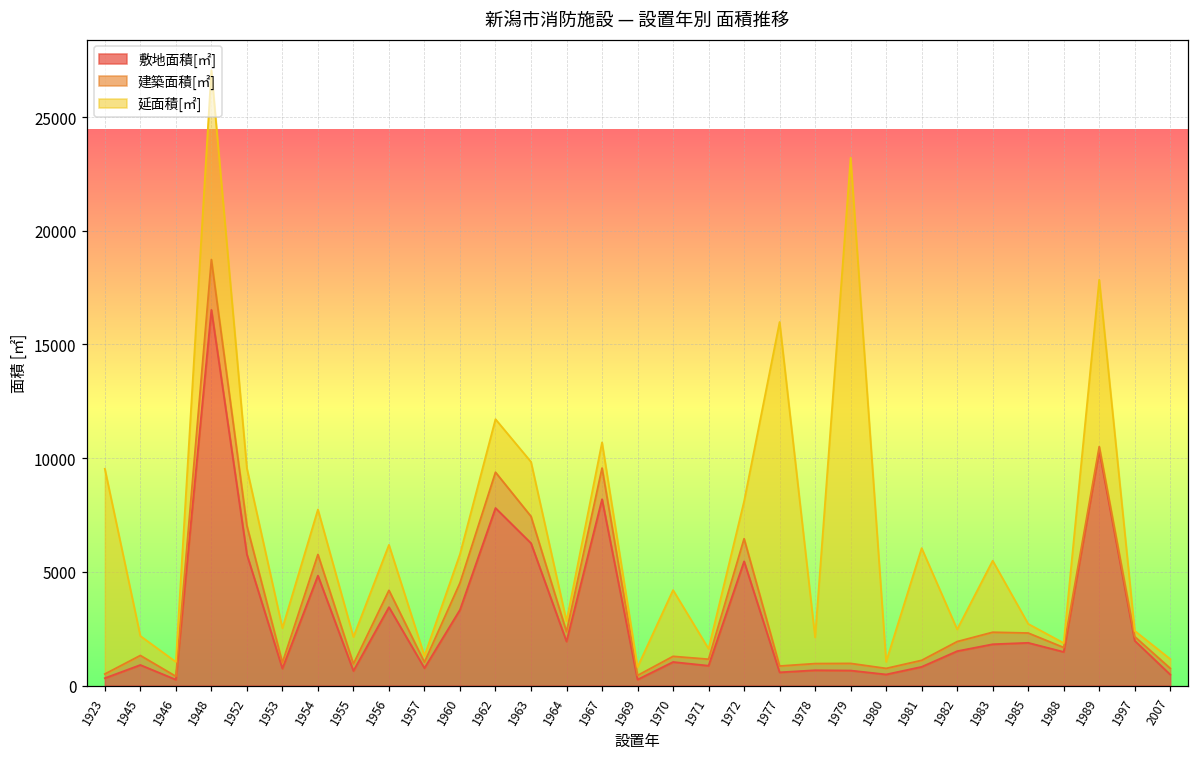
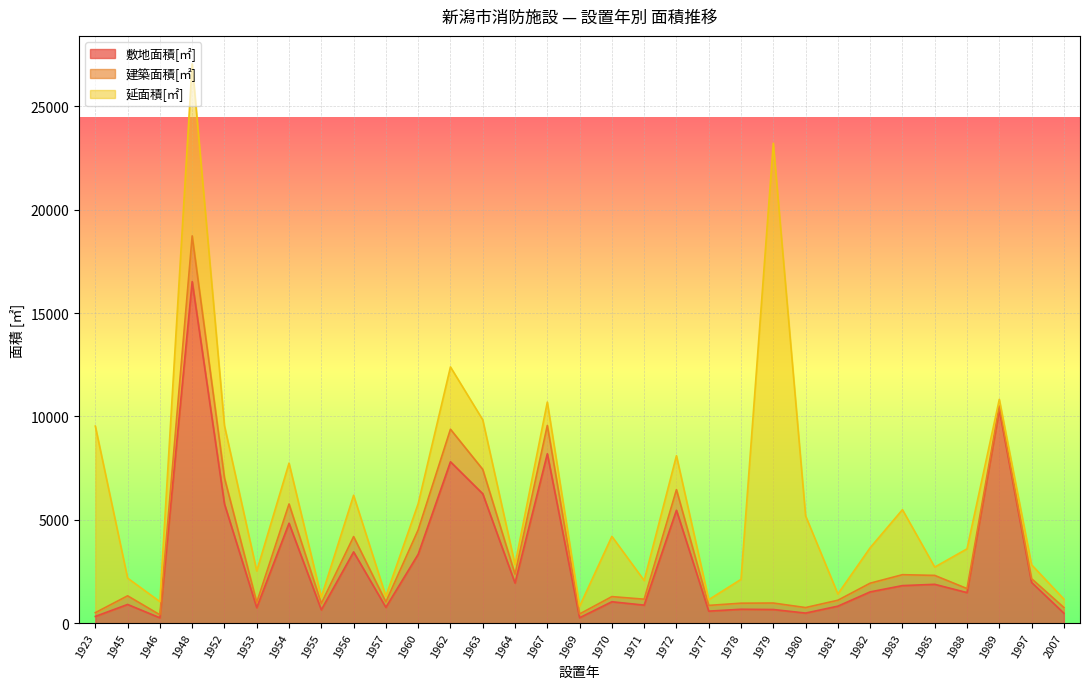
延面積[㎡], 1955: 1200 -> 300
延面積[㎡], 1962: 2300 -> 3000
延面積[㎡], 1971: 500 -> 900
延面積[㎡], 1977: 15100 -> 300
延面積[㎡], 1980: 300 -> 4400
延面積[㎡], 1981: 4900 -> 300
延面積[㎡], 1982: 500 -> 1700
延面積[㎡], 1988: 200 -> 1900
延面積[㎡], 1989: 7300 -> 300
延面積[㎡], 1997: 300 -> 700
